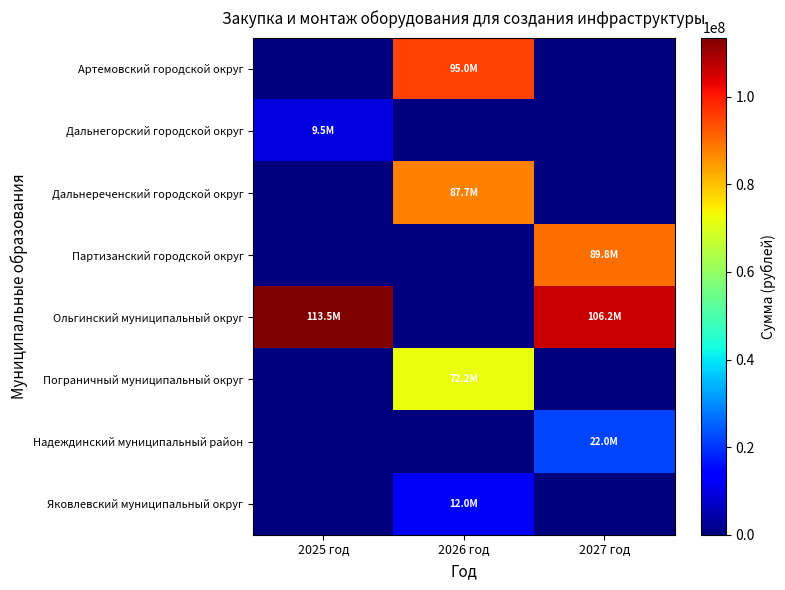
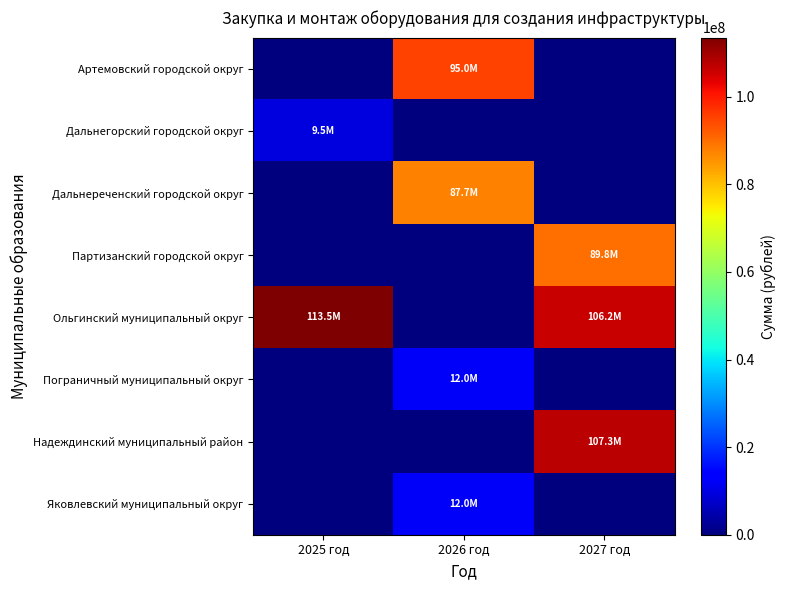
Пограничный муниципальный округ, 2026 год: 72.2M -> 12.0M
Надеждинский муниципальный район, 2027 год: 22.0M -> 107.3M
